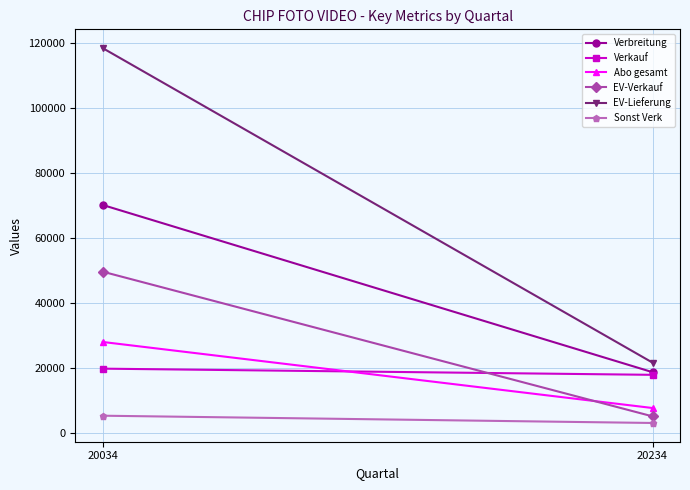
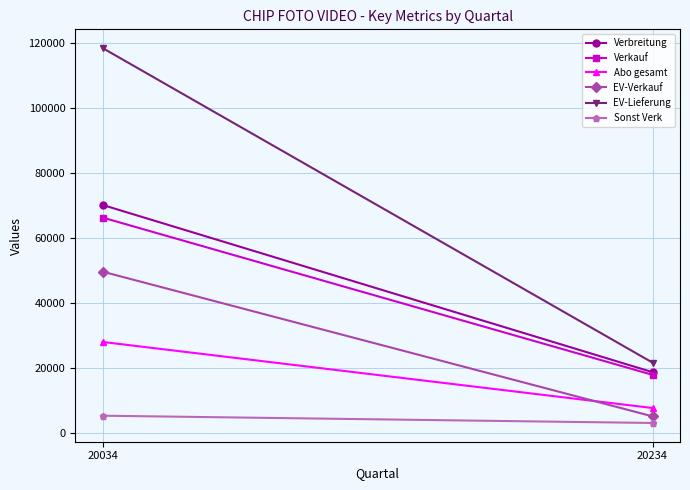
Verkauf, 20034: 20000 -> 66000
